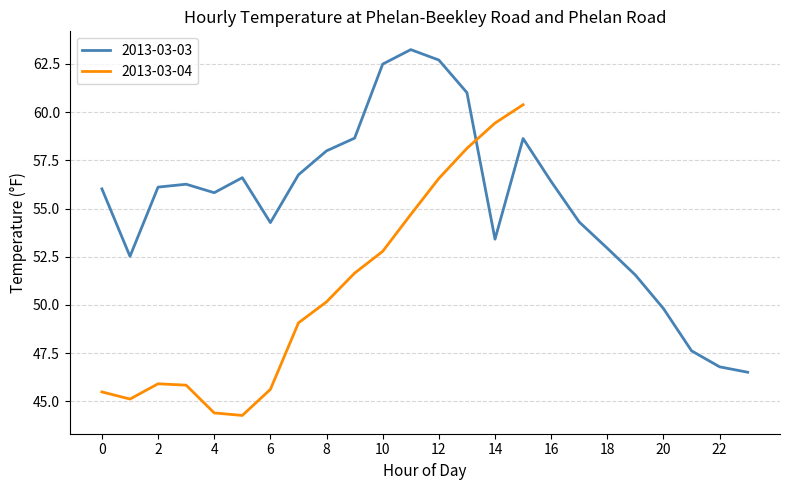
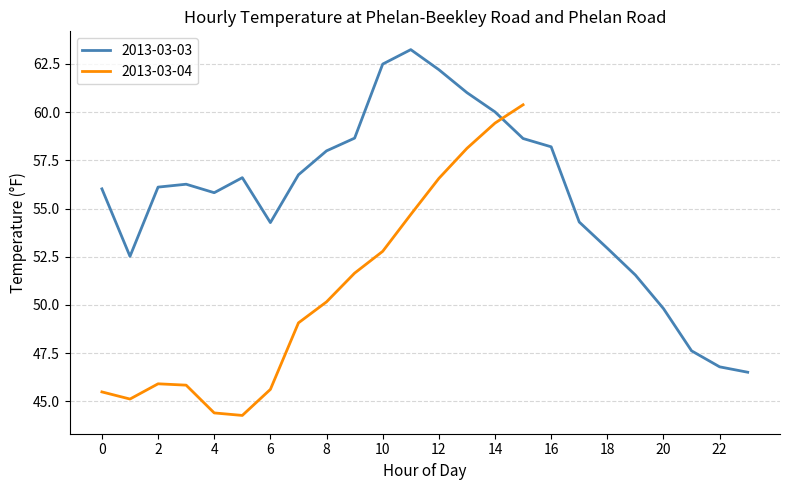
2013-03-03, 12: 62.7 -> 62.2
2013-03-03, 14: 53.4 -> 60.0
2013-03-03, 16: 56.4 -> 58.2
